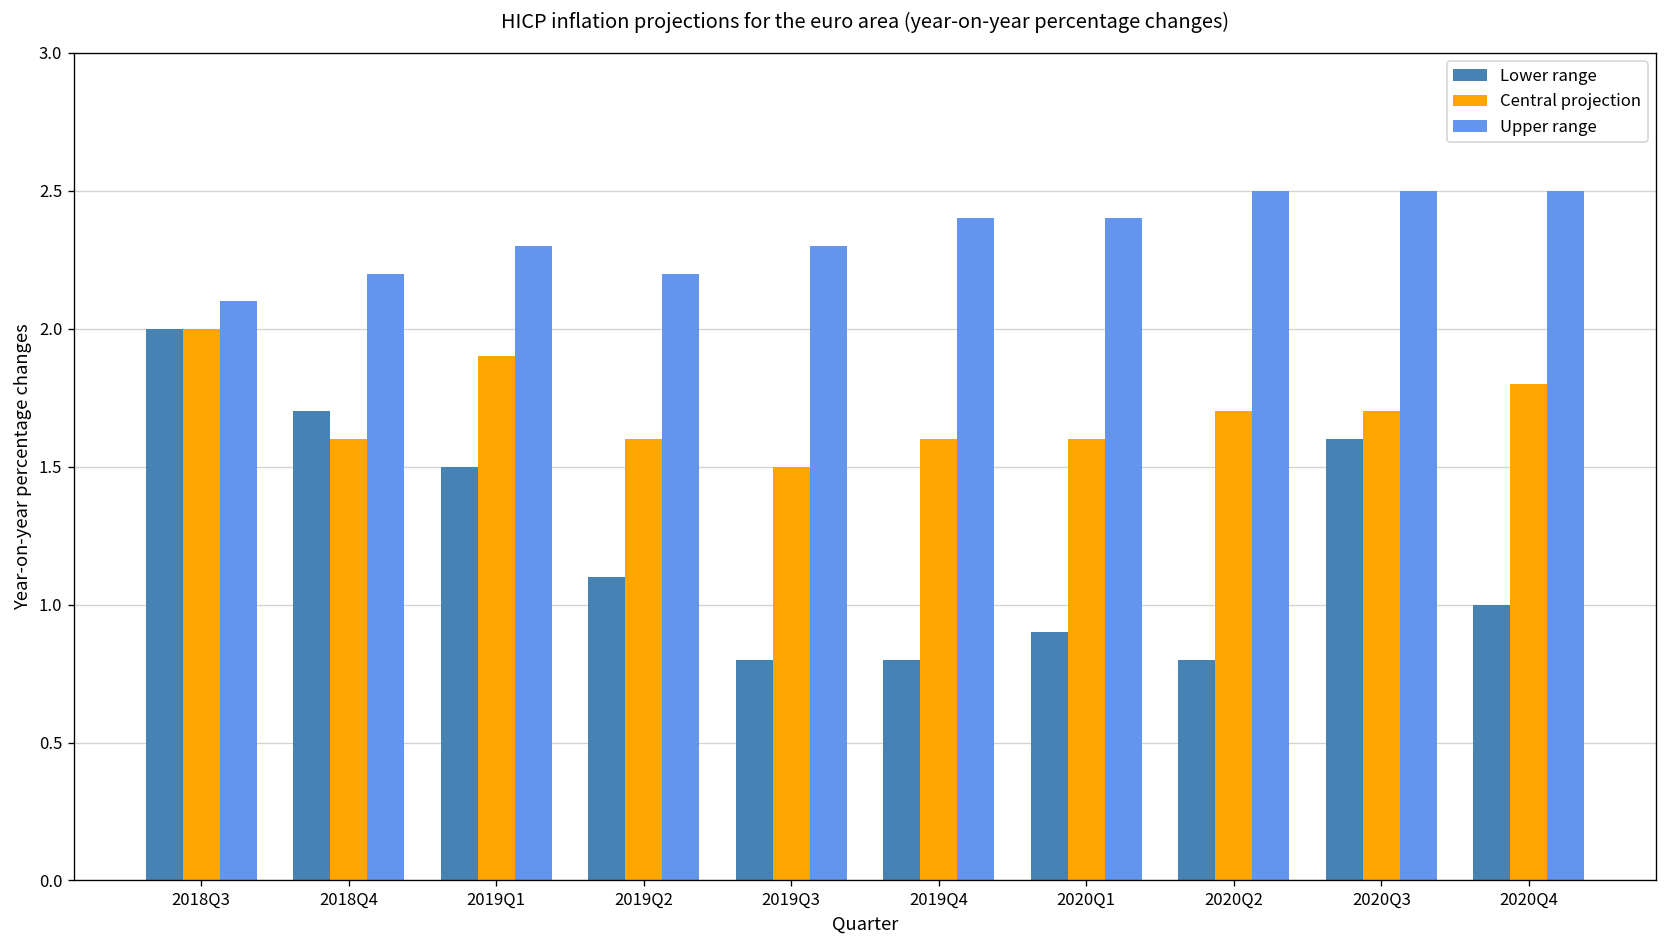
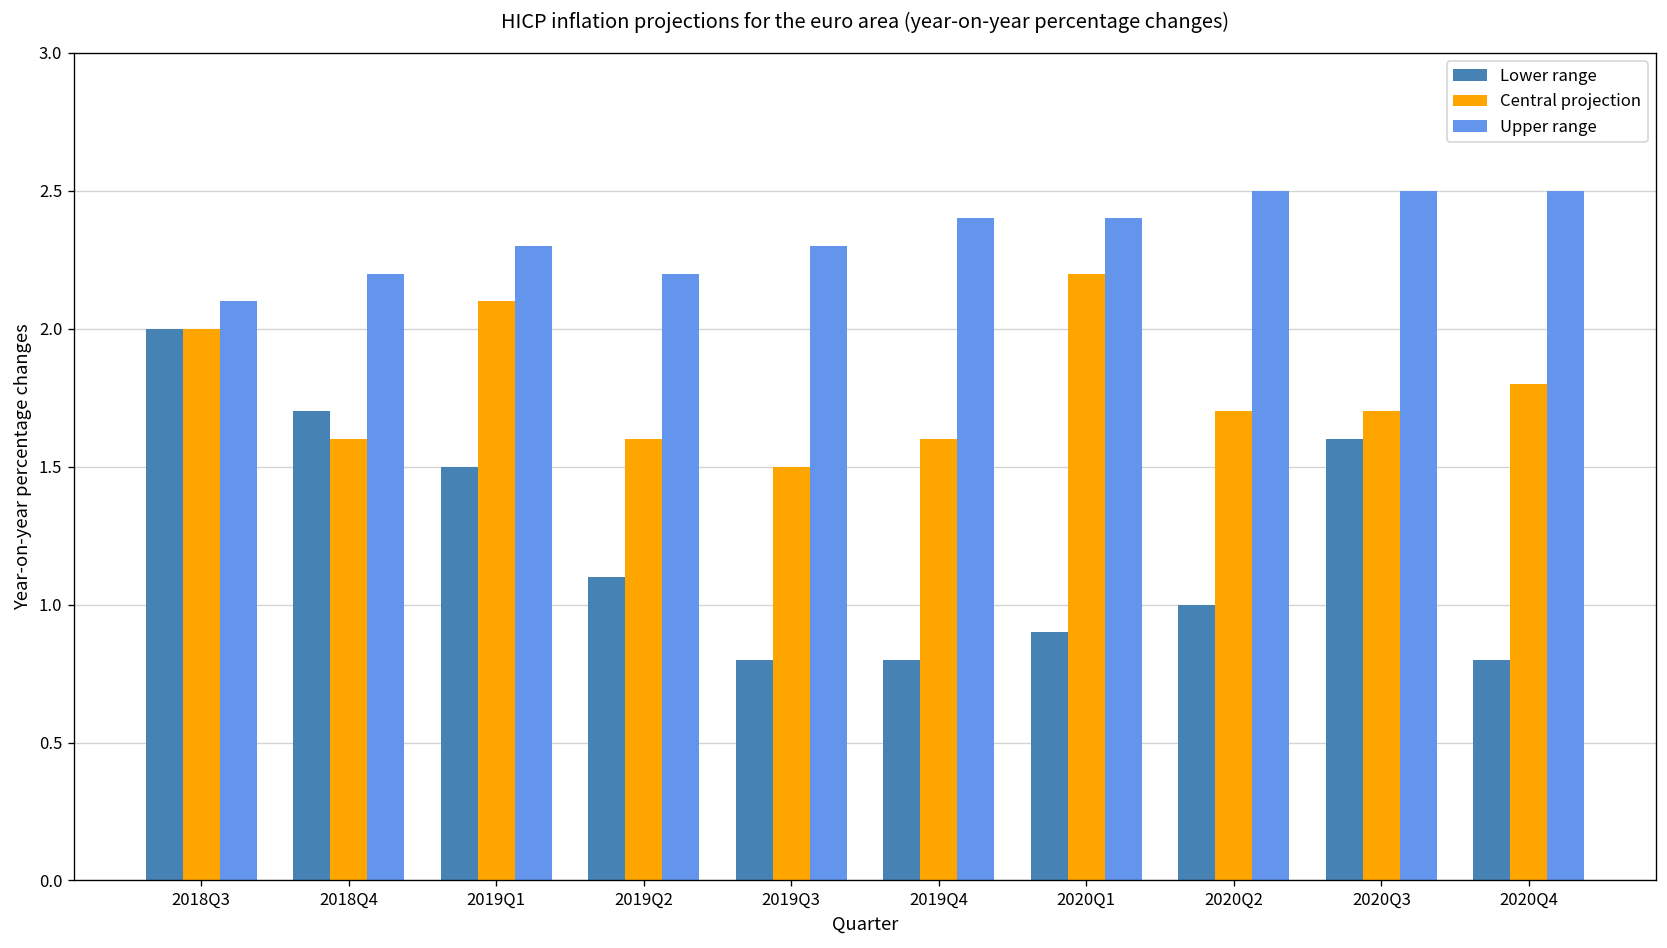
Central projection, 2019Q1: 1.9 -> 2.1
Central projection, 2020Q1: 1.6 -> 2.2
Lower range, 2020Q2: 0.8 -> 1.0
Lower range, 2020Q4: 1.0 -> 0.8
